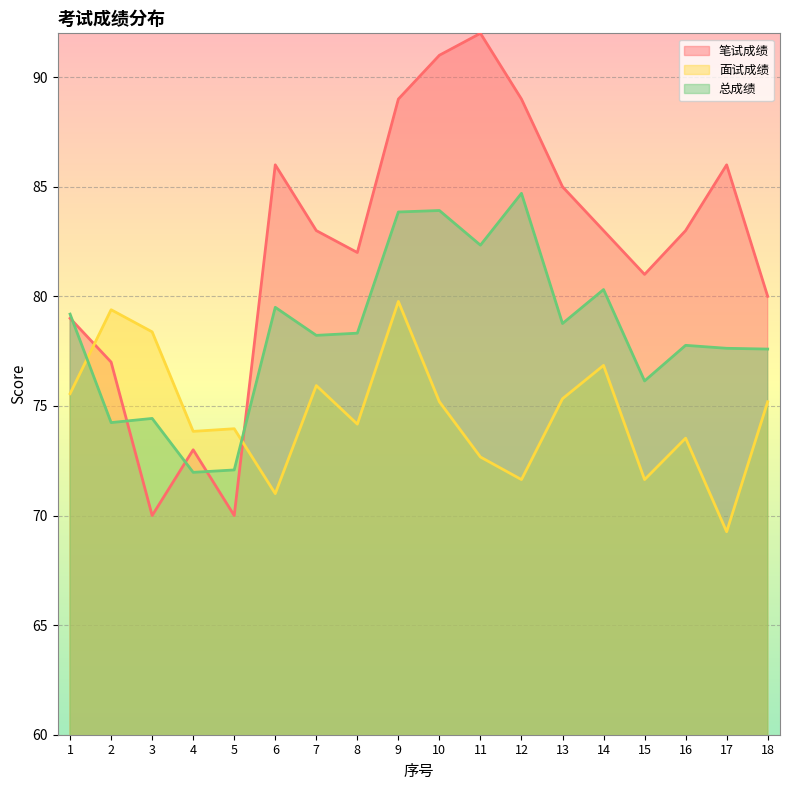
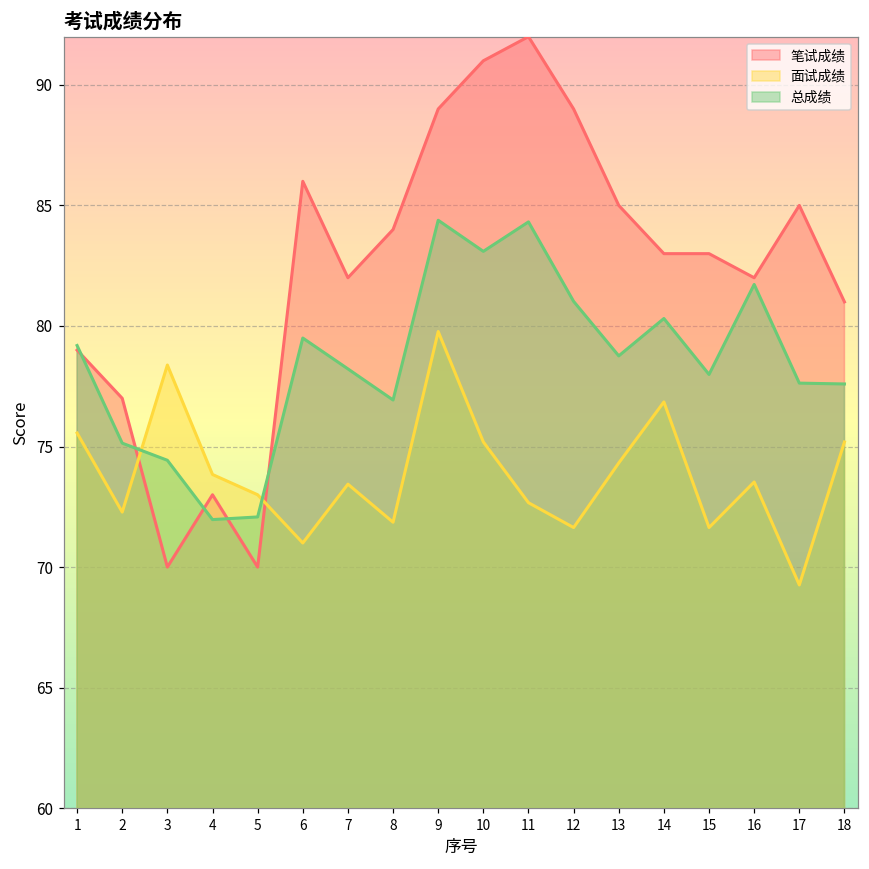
面试成绩, 2: 79.4 -> 72.3
总成绩, 2: 74.2 -> 75.1
面试成绩, 5: 74.0 -> 73.0
笔试成绩, 7: 83 -> 82
面试成绩, 7: 75.9 -> 73.4
笔试成绩, 8: 82 -> 84
面试成绩, 8: 74.2 -> 71.9
总成绩, 8: 78.3 -> 76.9
总成绩, 9: 83.8 -> 84.4
总成绩, 10: 83.9 -> 83.1
总成绩, 11: 82.3 -> 84.3
总成绩, 12: 84.7 -> 81.0
面试成绩, 13: 75.3 -> 74.3
笔试成绩, 15: 81 -> 83
总成绩, 15: 76.1 -> 78.0
笔试成绩, 16: 83 -> 82
总成绩, 16: 77.8 -> 81.7
笔试成绩, 17: 86 -> 85
笔试成绩, 18: 80 -> 81
